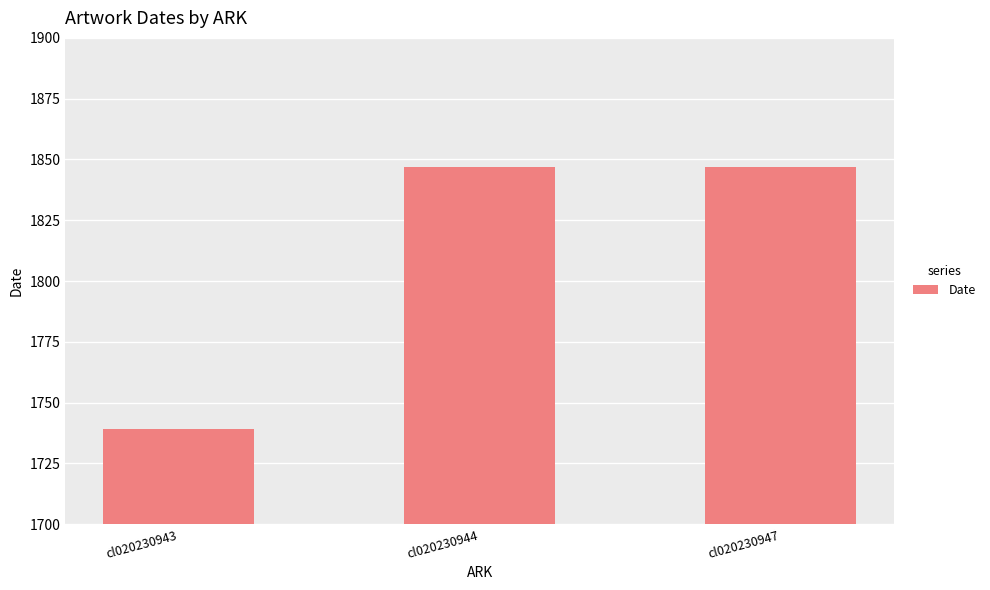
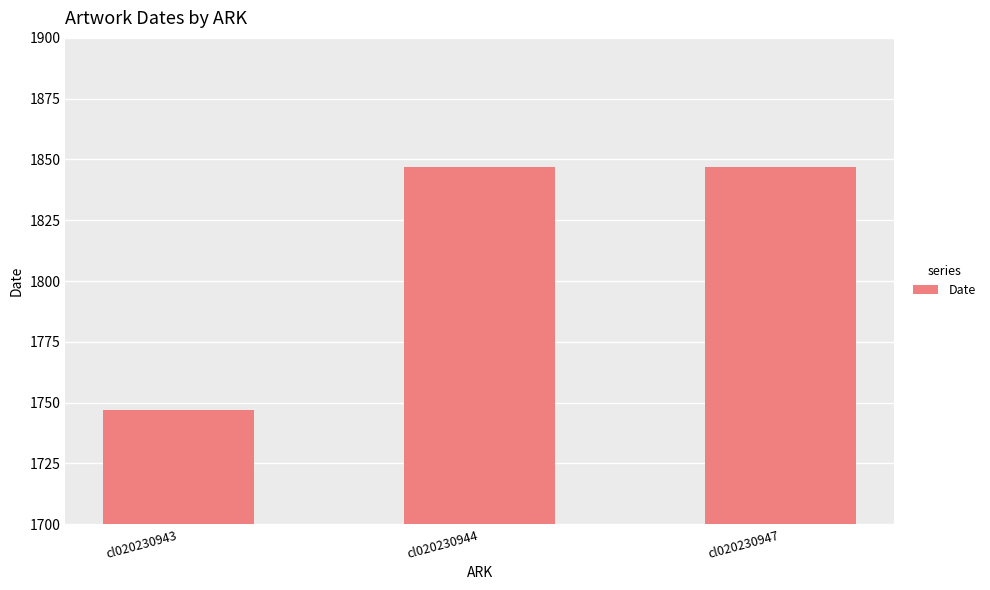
cl020230943: 1739 -> 1747
